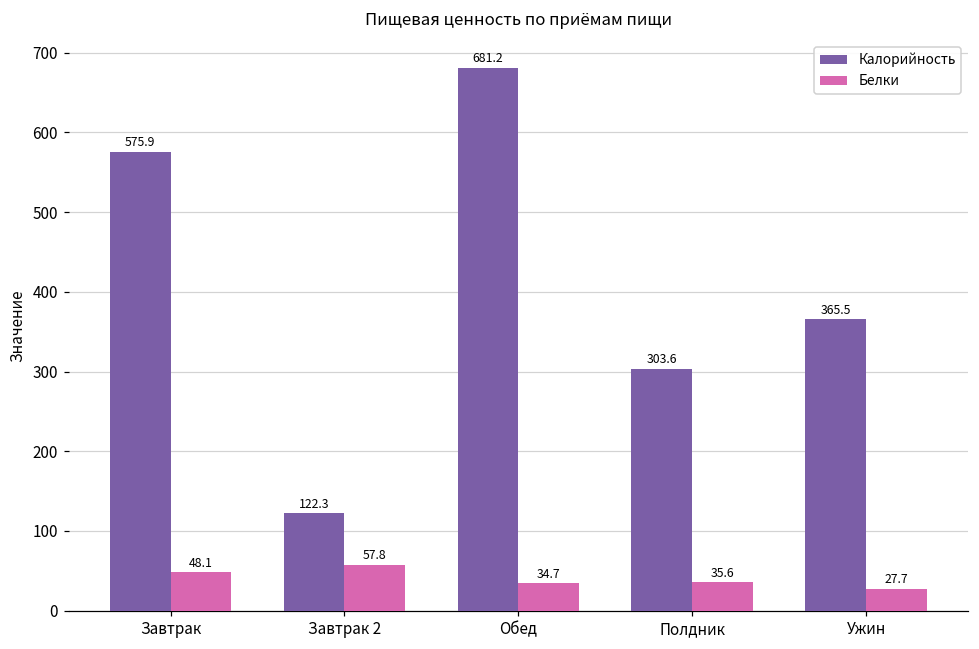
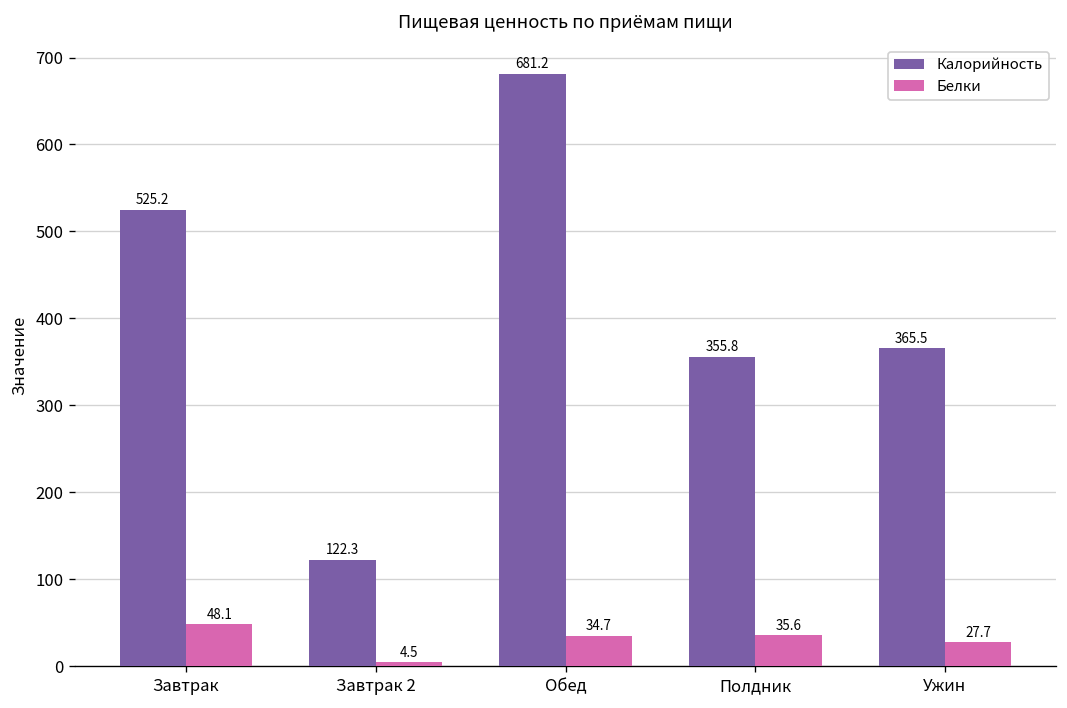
Калорийность, Завтрак: 575.9 -> 525.2
Белки, Завтрак 2: 57.8 -> 4.5
Калорийность, Полдник: 303.6 -> 355.8
